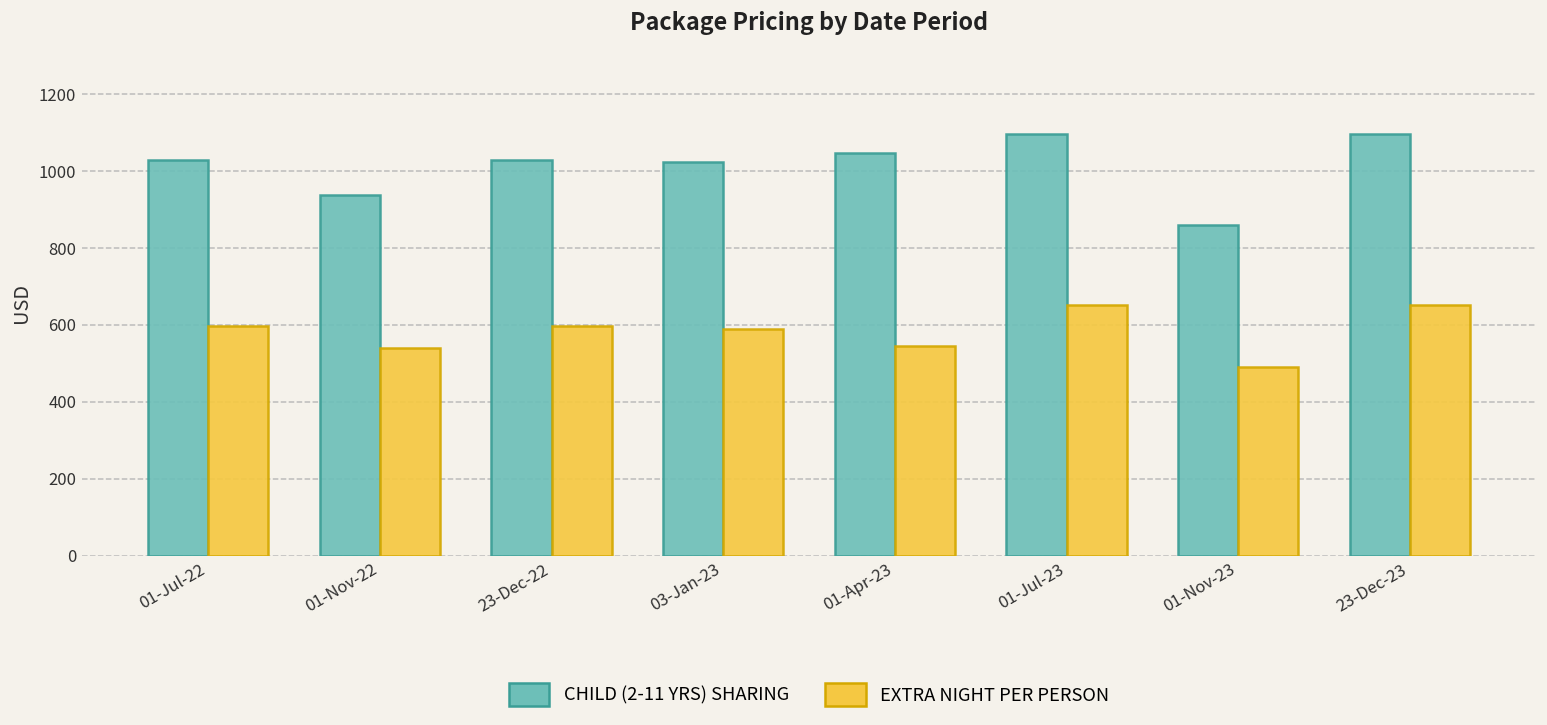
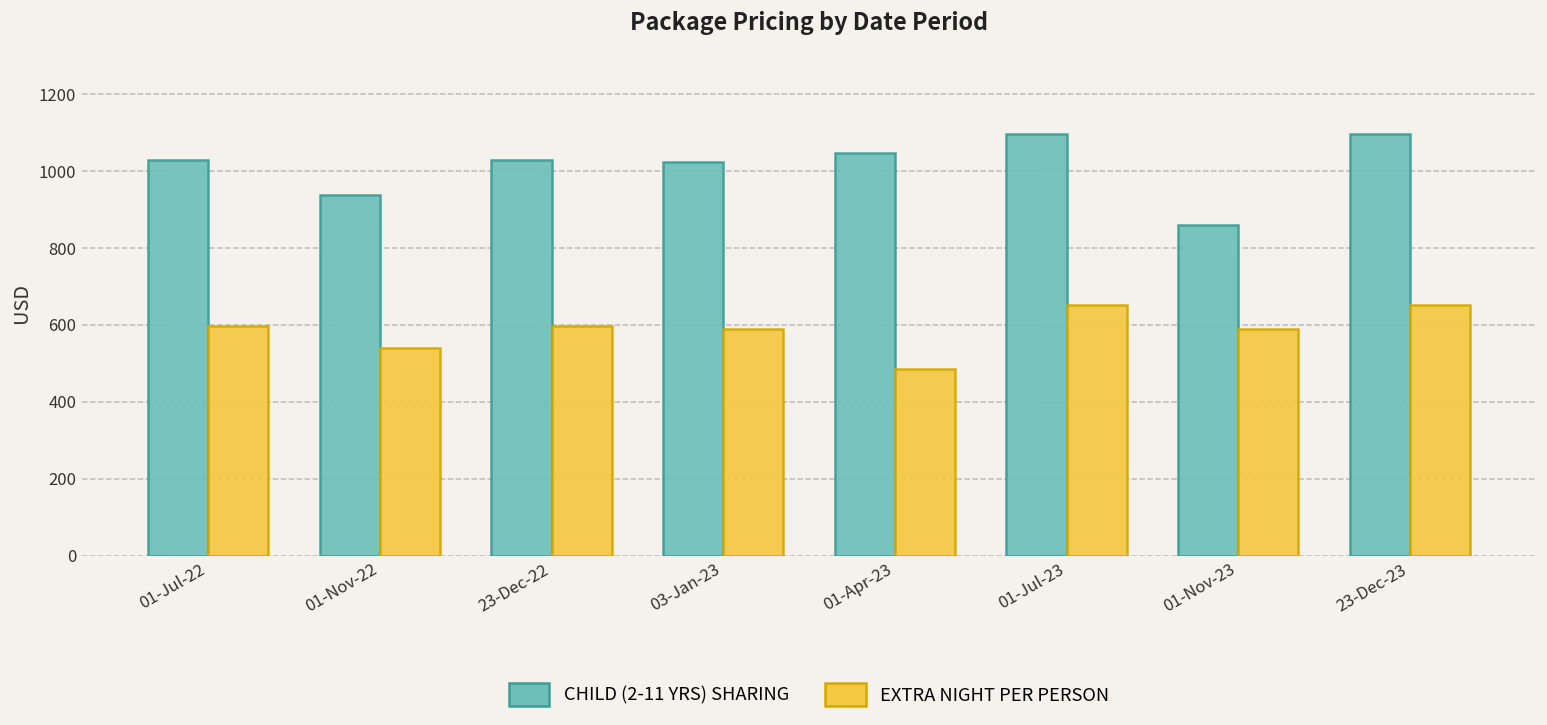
EXTRA NIGHT PER PERSON, 01-Apr-23: 550 -> 490
EXTRA NIGHT PER PERSON, 01-Nov-23: 490 -> 590
